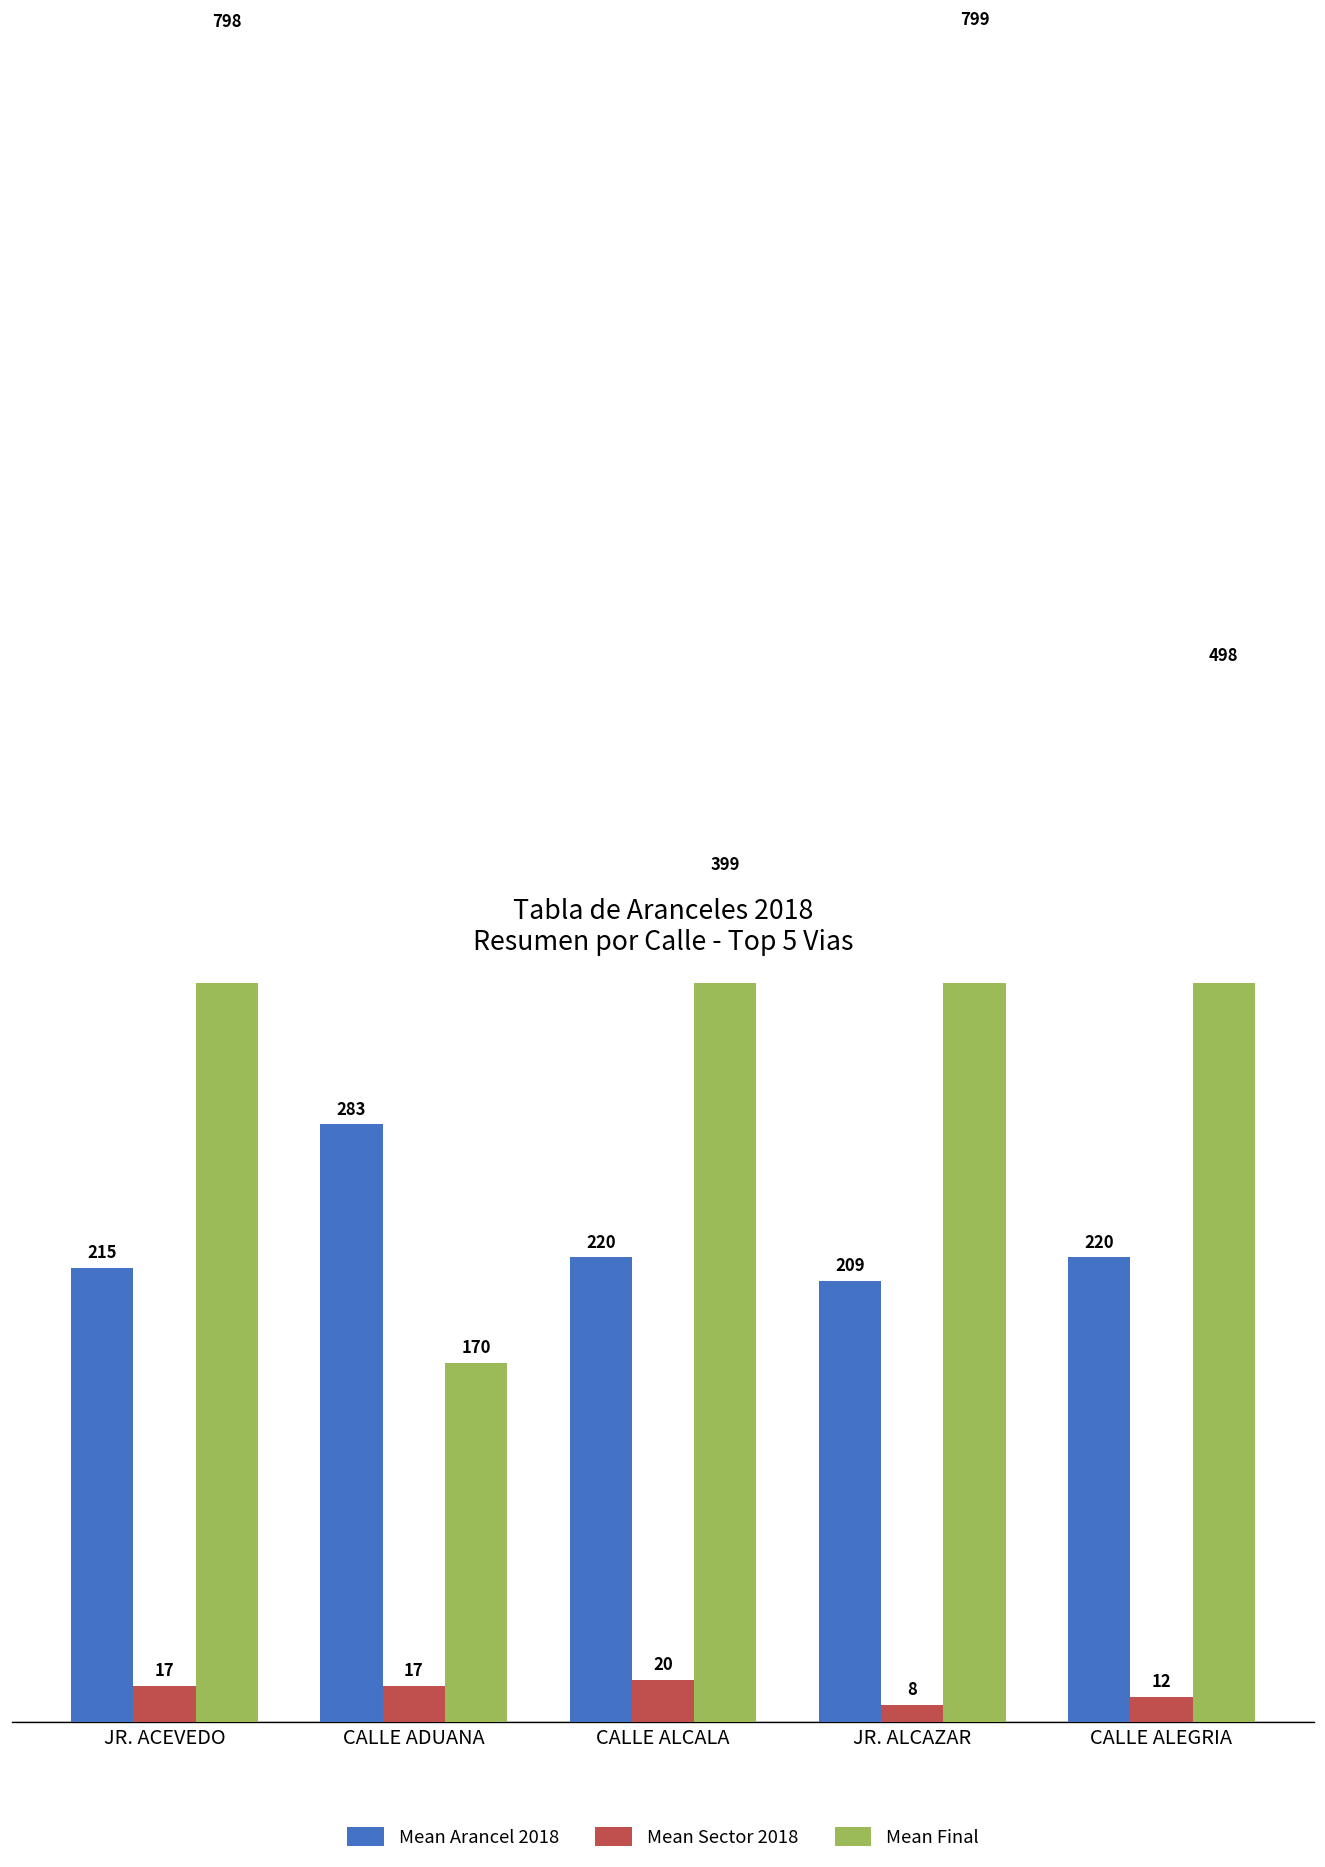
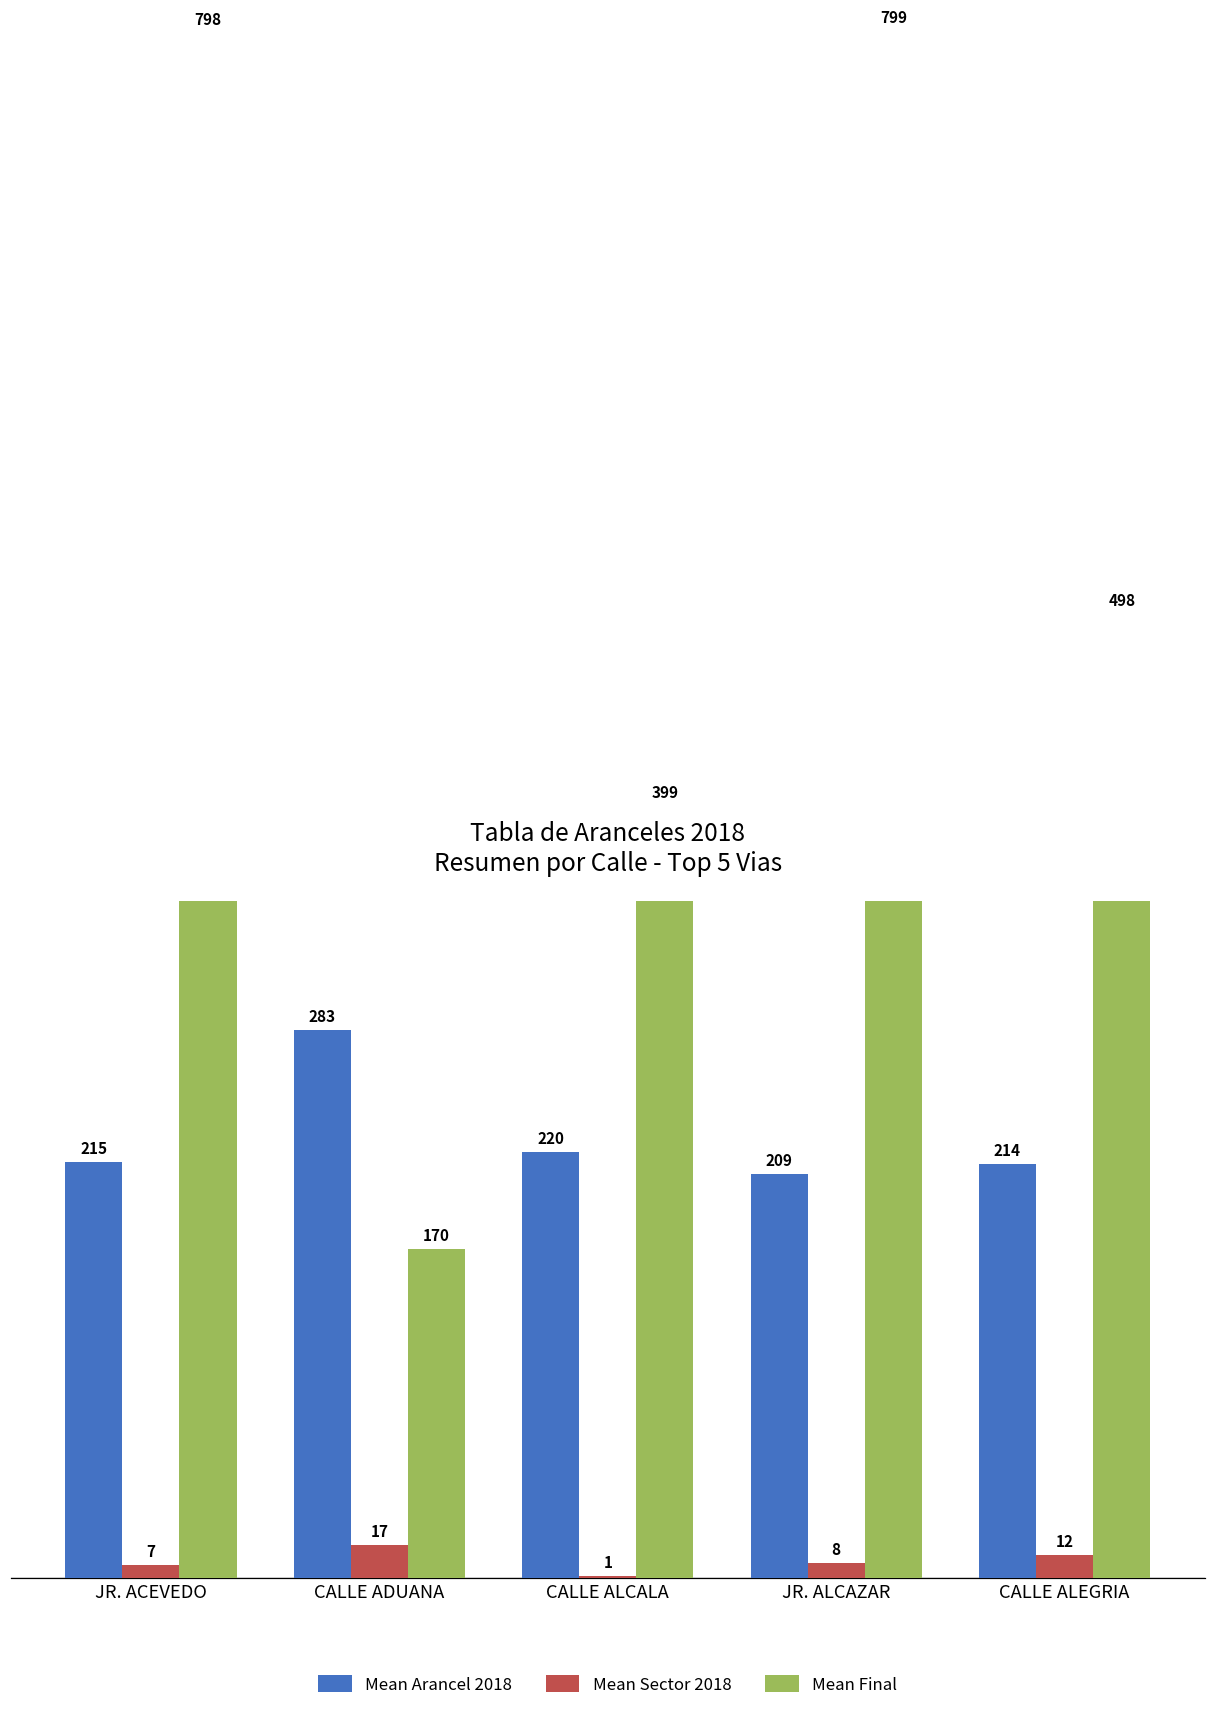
Mean Sector 2018, JR. ACEVEDO: 17 -> 7
Mean Sector 2018, CALLE ALCALA: 20 -> 1
Mean Arancel 2018, CALLE ALEGRIA: 220 -> 214
